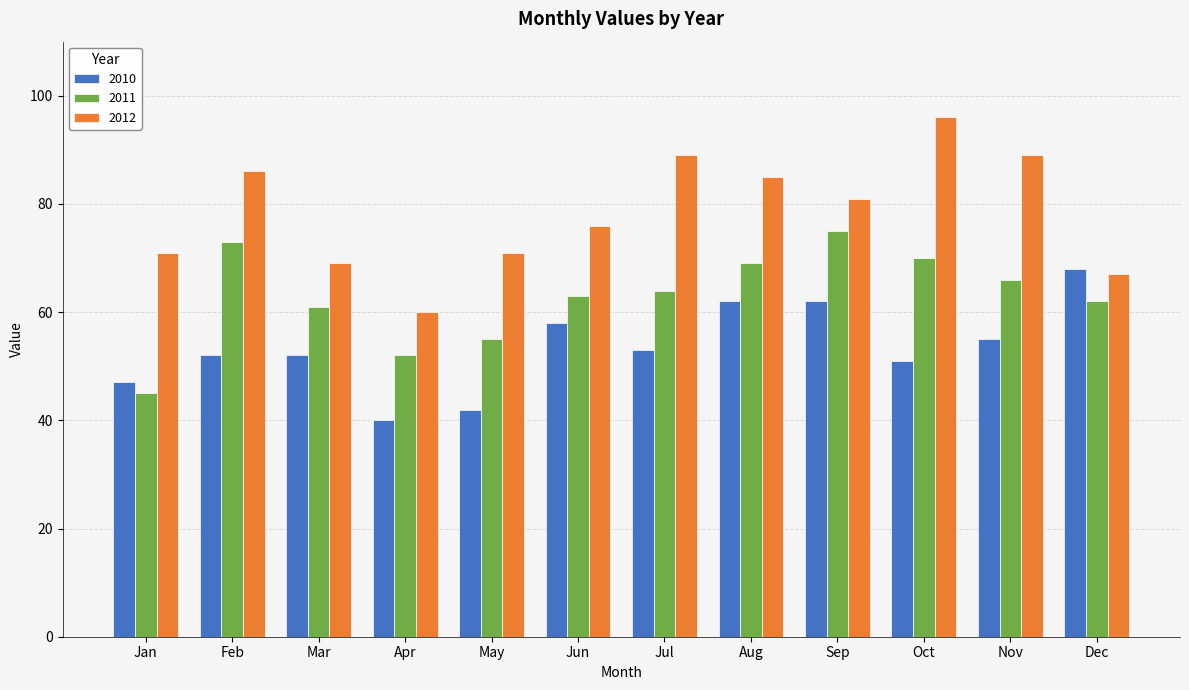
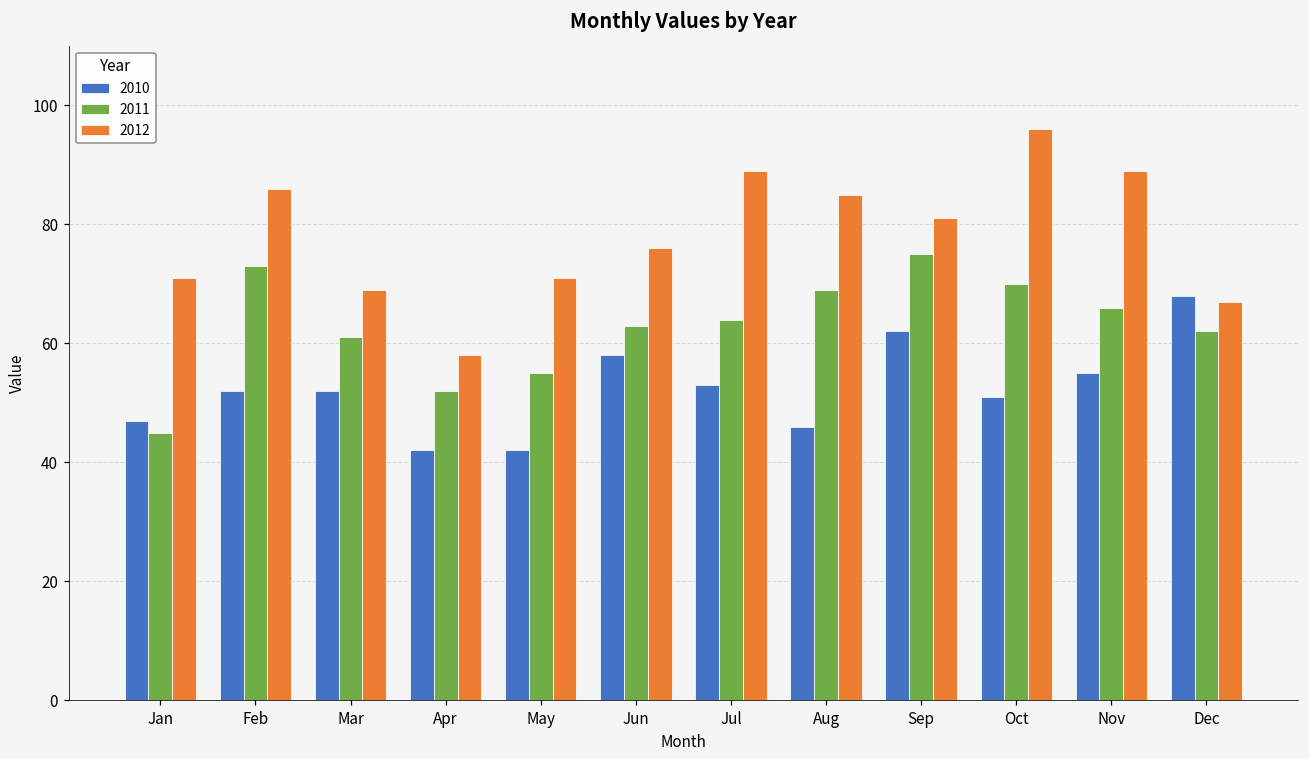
2010, Apr: 40 -> 42
2012, Apr: 60 -> 58
2010, Aug: 62 -> 46
